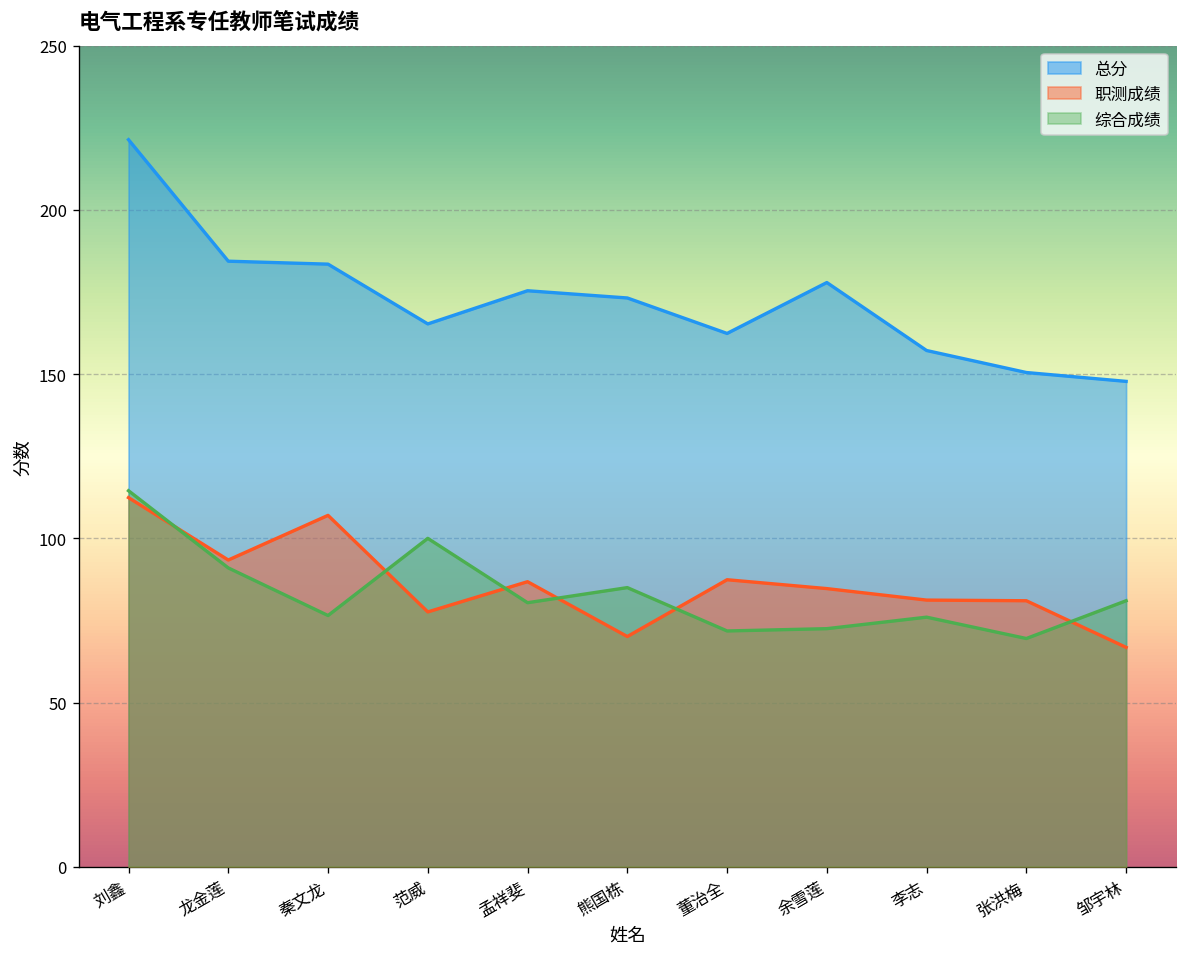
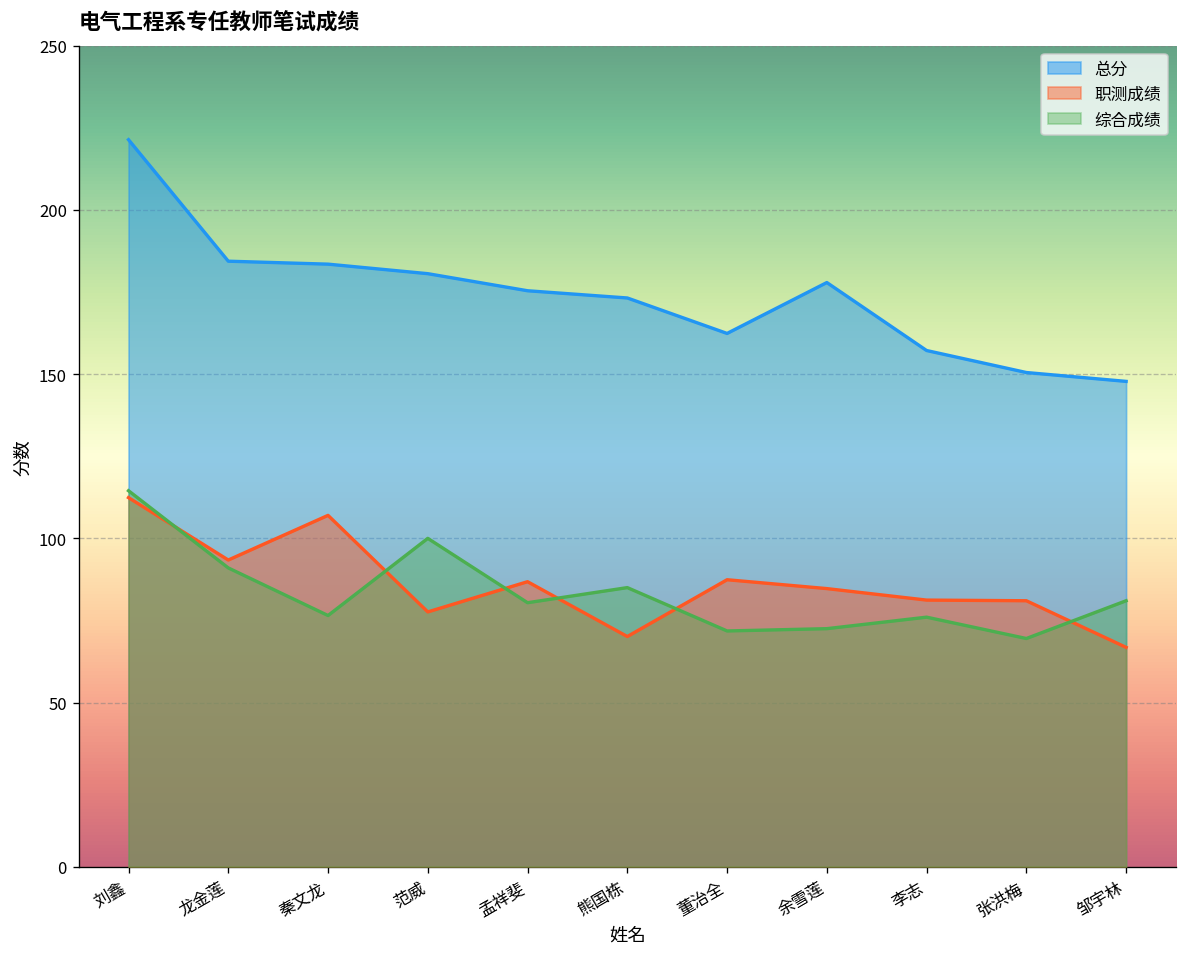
总分, 范威: 165 -> 181
